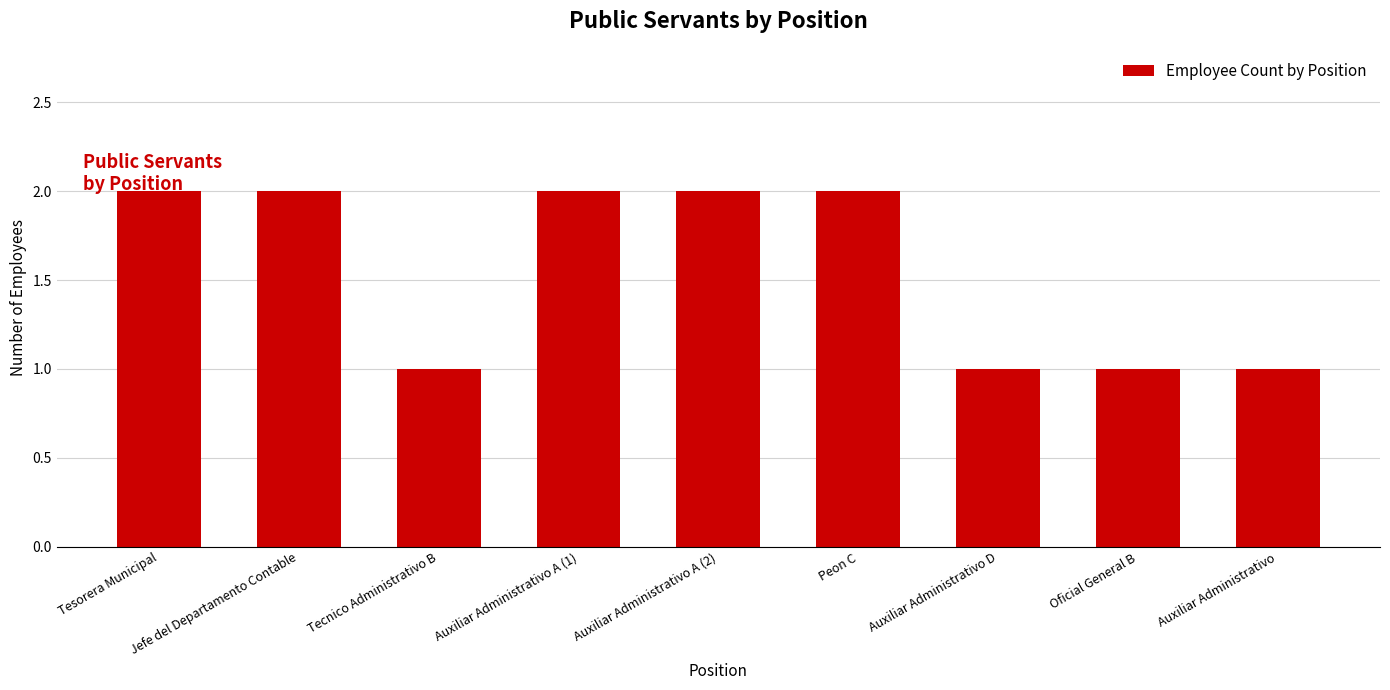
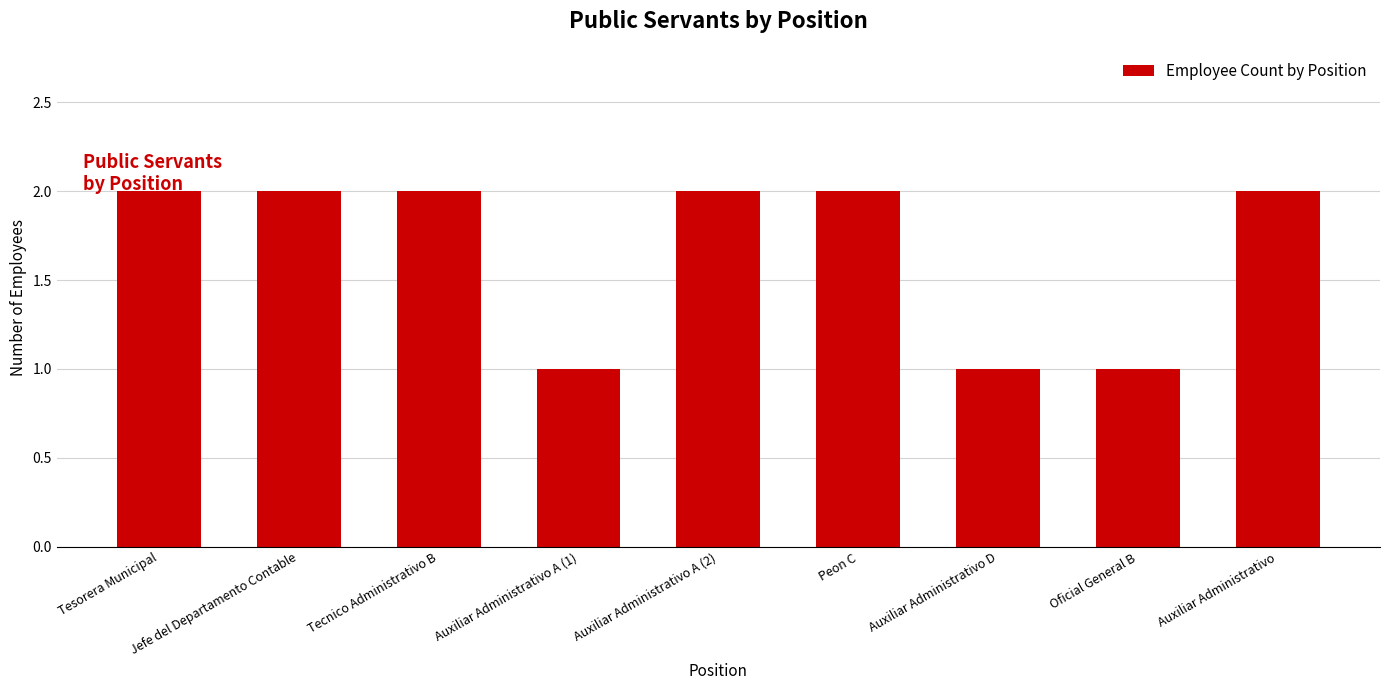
Tecnico Administrativo B: 1 -> 2
Auxiliar Administrativo A (1): 2 -> 1
Auxiliar Administrativo: 1 -> 2
